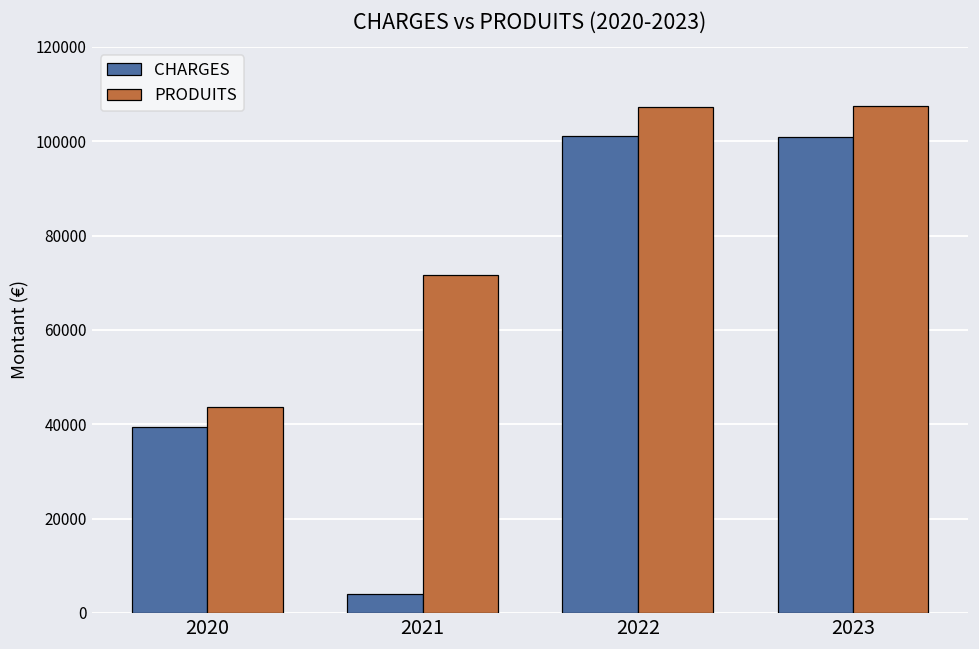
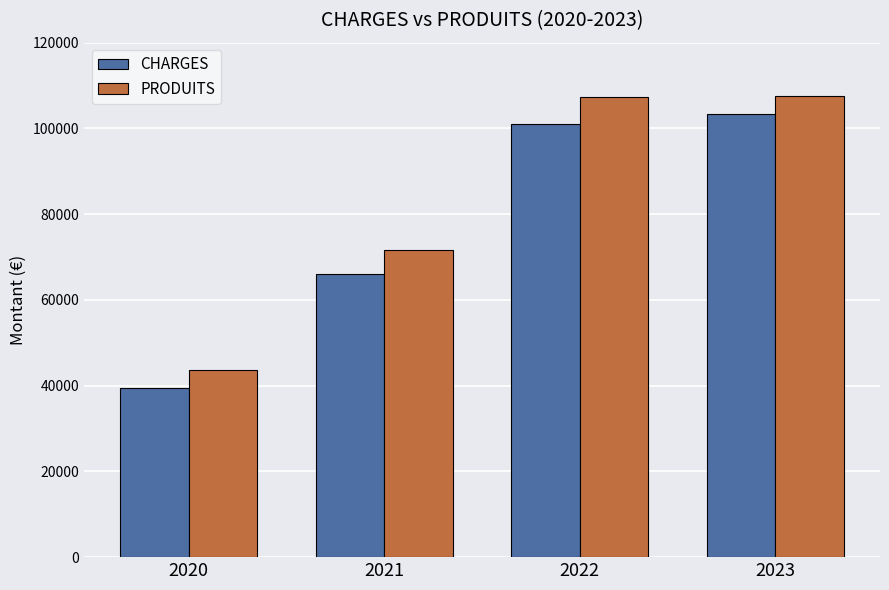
CHARGES, 2021: 4000 -> 66000
CHARGES, 2023: 101000 -> 103000
